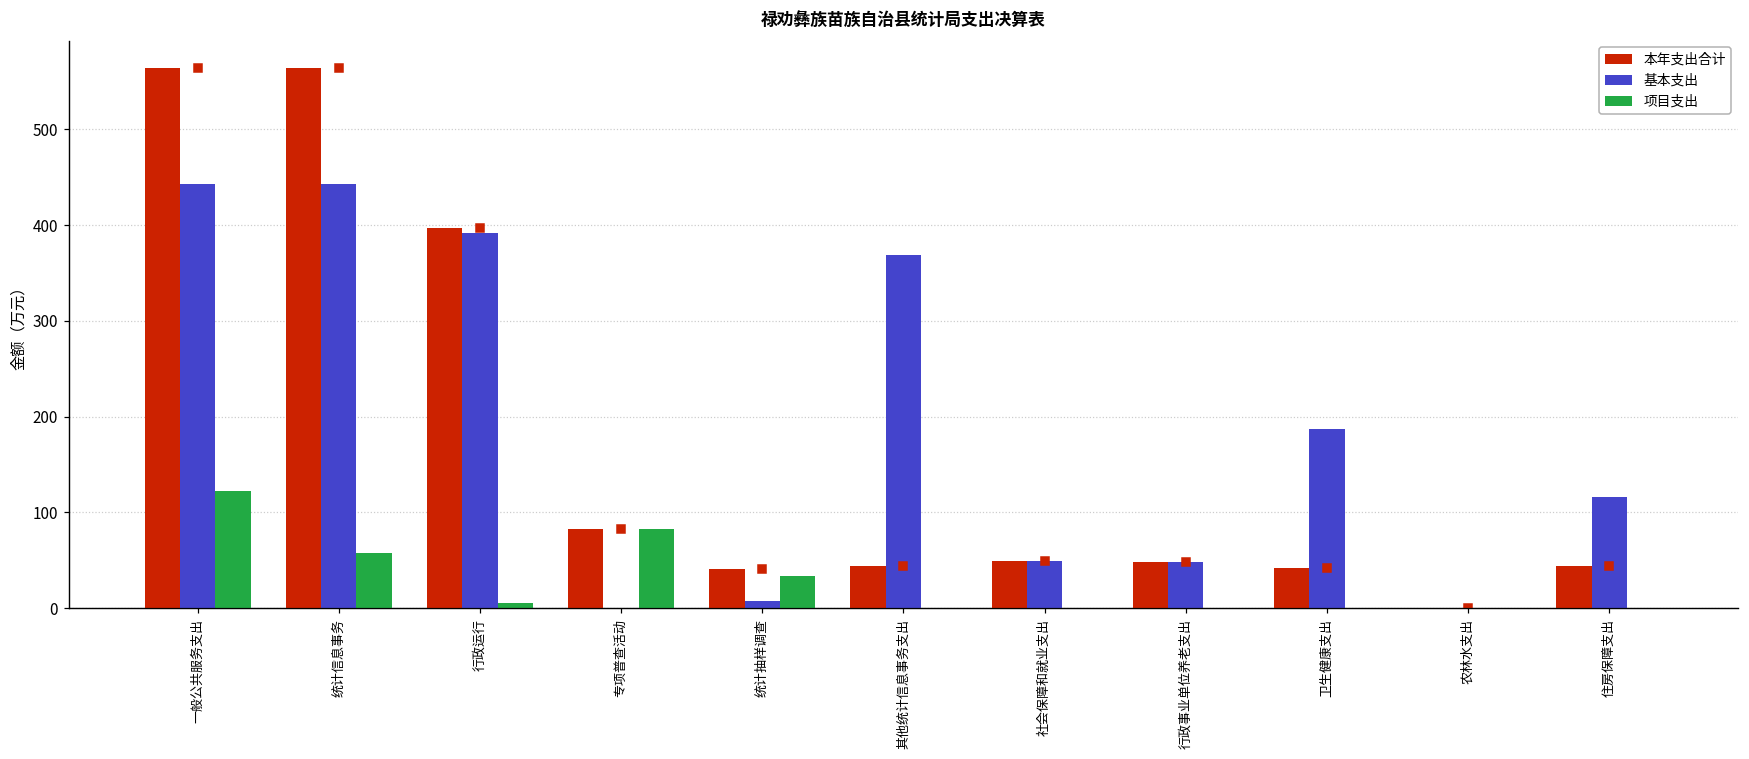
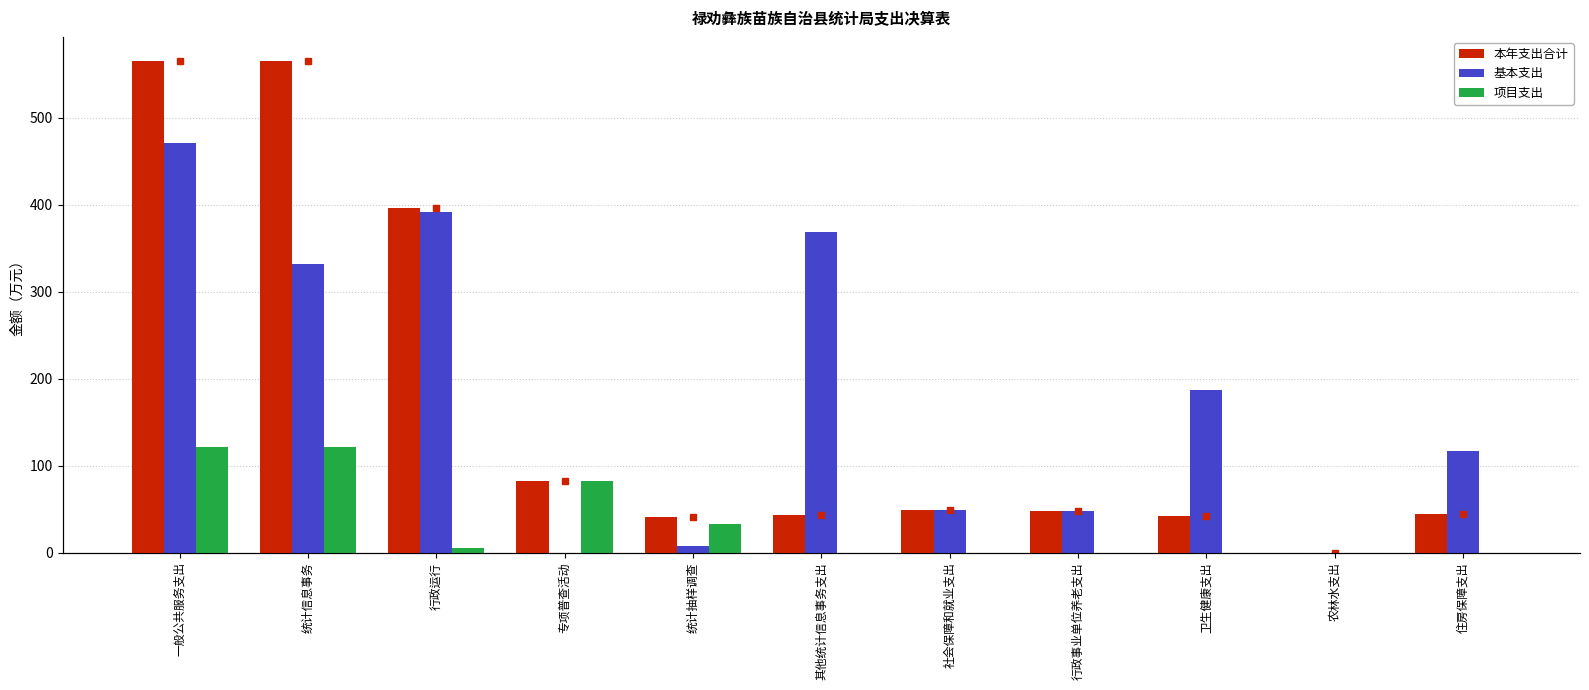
基本支出, 一般公共服务支出: 440 -> 470
基本支出, 统计信息事务: 440 -> 330
项目支出, 统计信息事务: 60 -> 120
